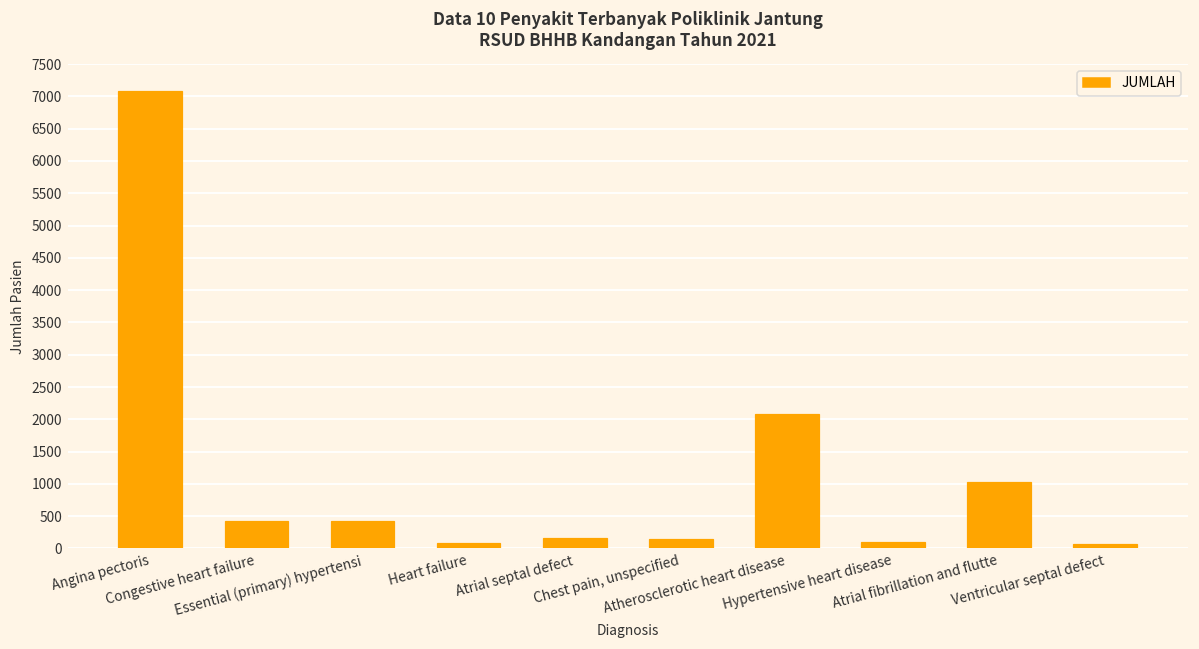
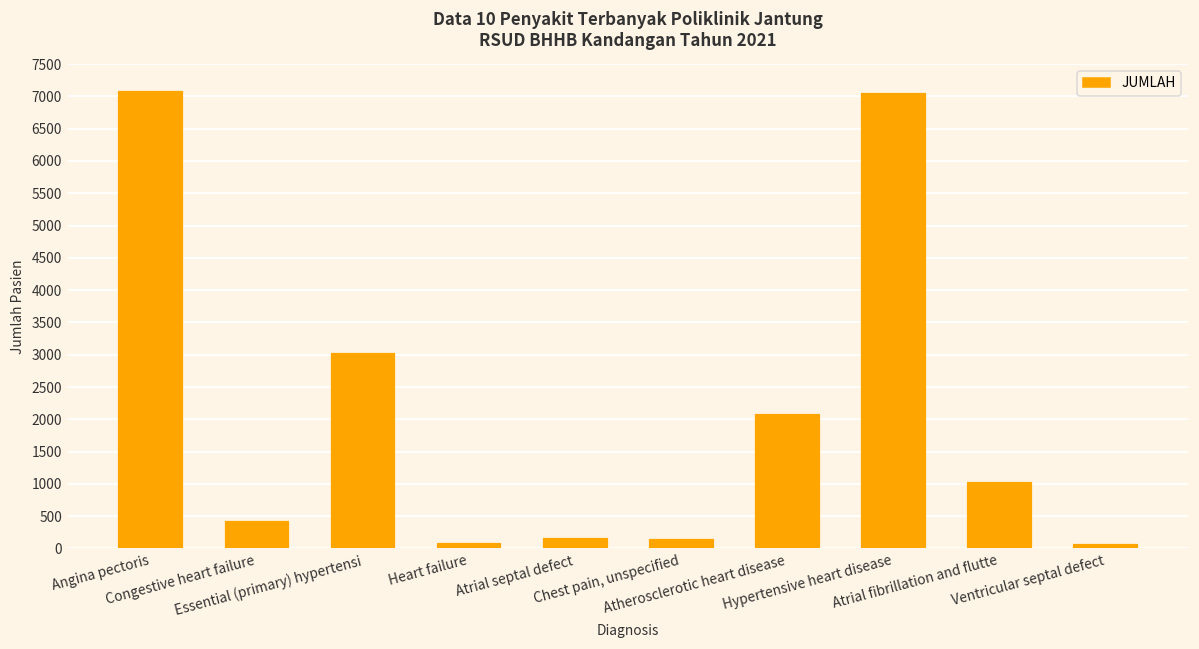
Essential (primary) hypertensi: 400 -> 3000
Hypertensive heart disease: 100 -> 7100
